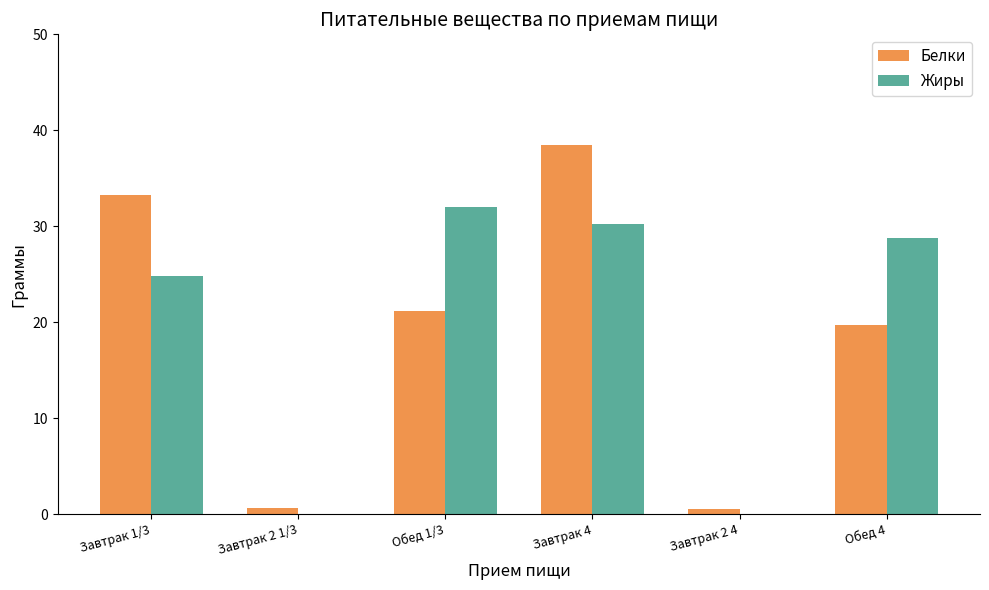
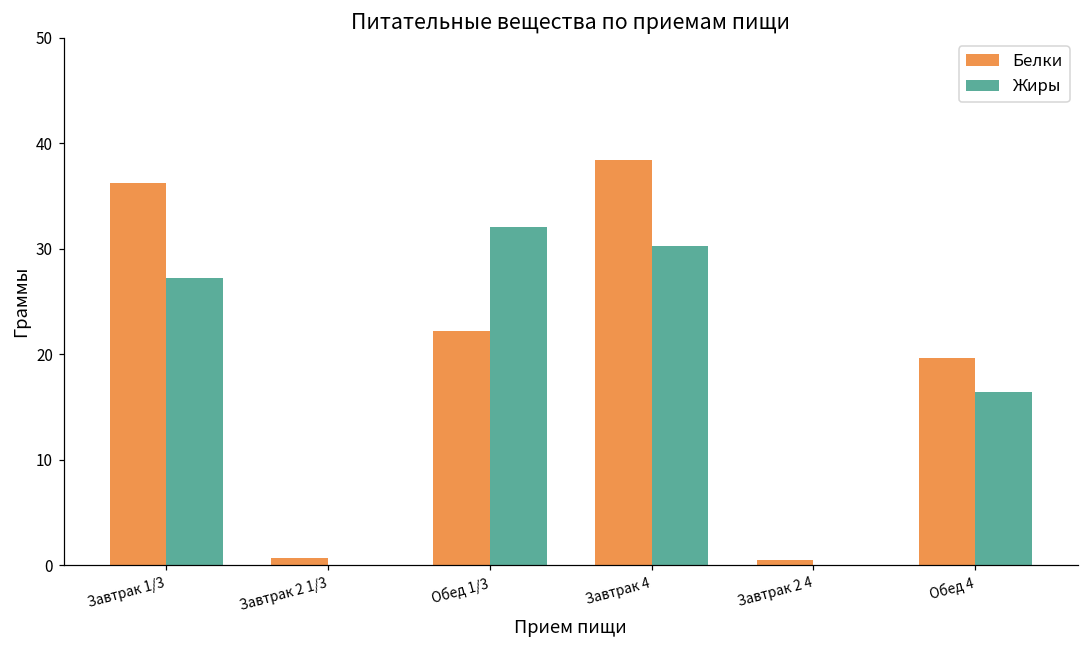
Белки, Завтрак 1/3: 33 -> 36
Жиры, Завтрак 1/3: 25 -> 27
Белки, Обед 1/3: 21 -> 22
Жиры, Обед 4: 29 -> 16
